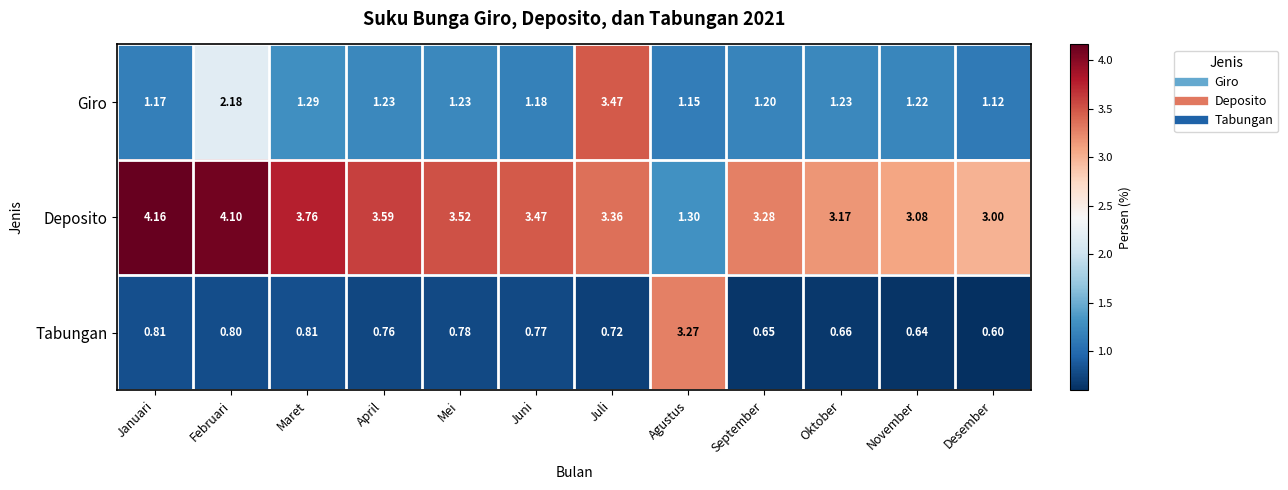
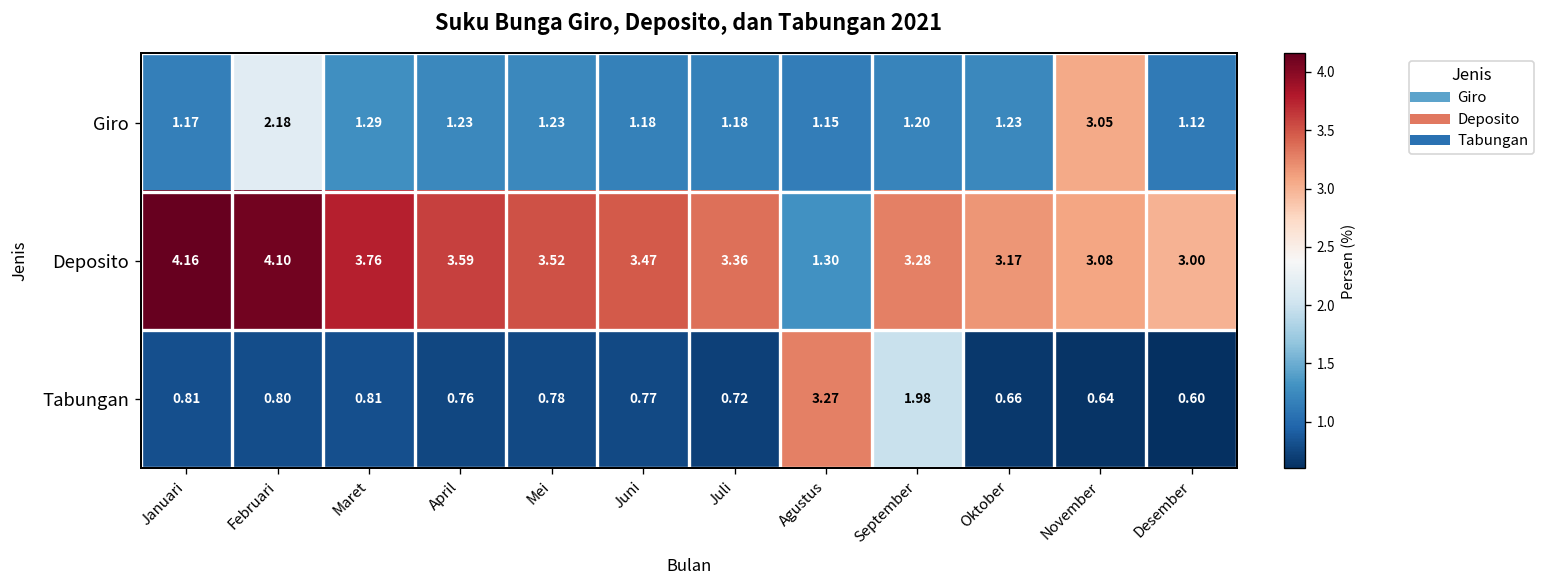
Giro, Juli: 3.47 -> 1.18
Giro, November: 1.22 -> 3.05
Tabungan, September: 0.65 -> 1.98
